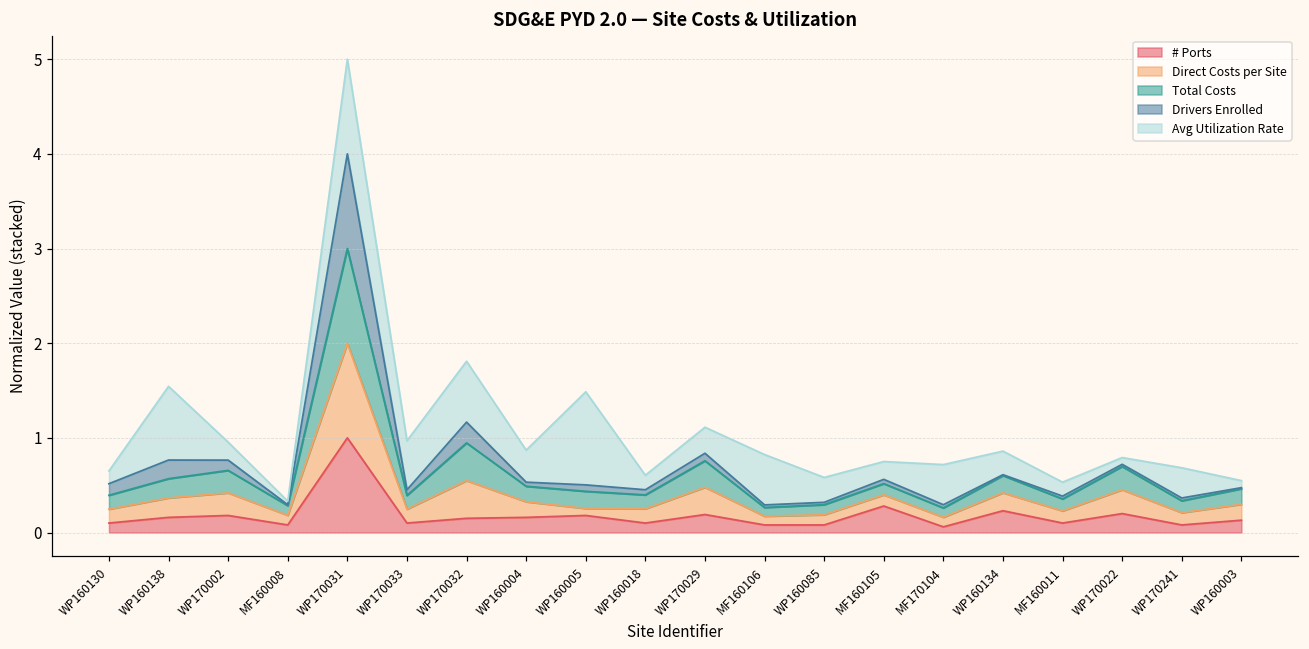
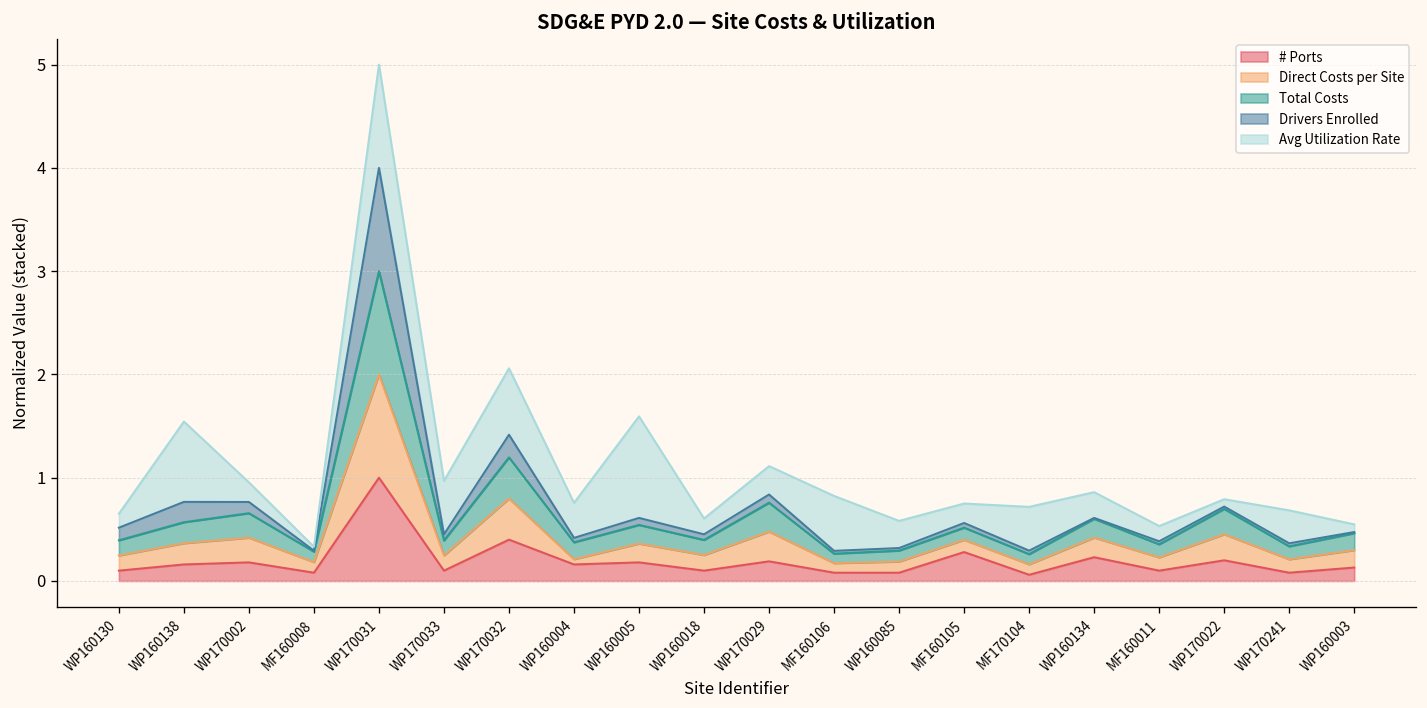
# Ports, WP170032: 0.2 -> 0.4
Direct Costs per Site, WP160004: 0.2 -> 0.1
Direct Costs per Site, WP160005: 0.1 -> 0.2
